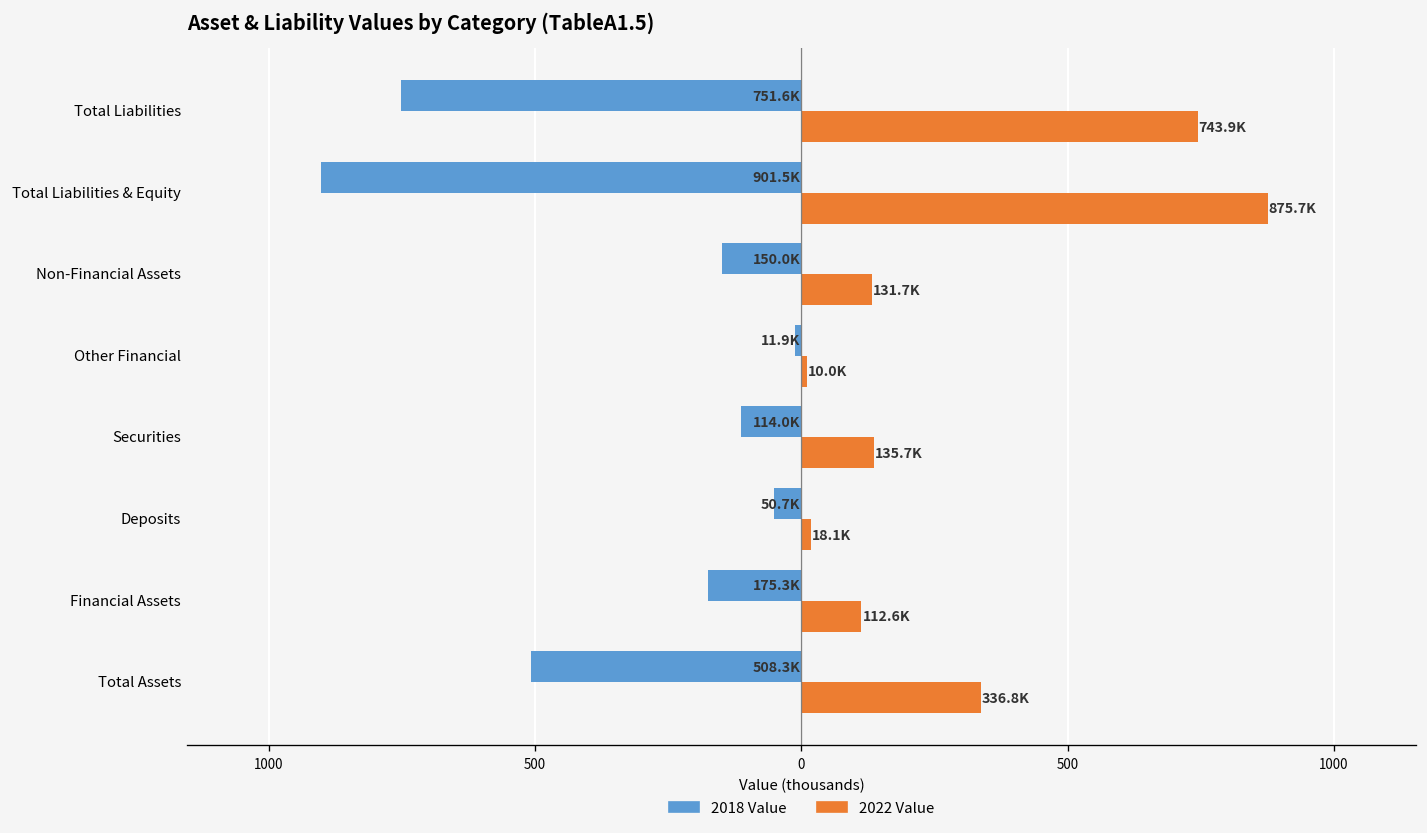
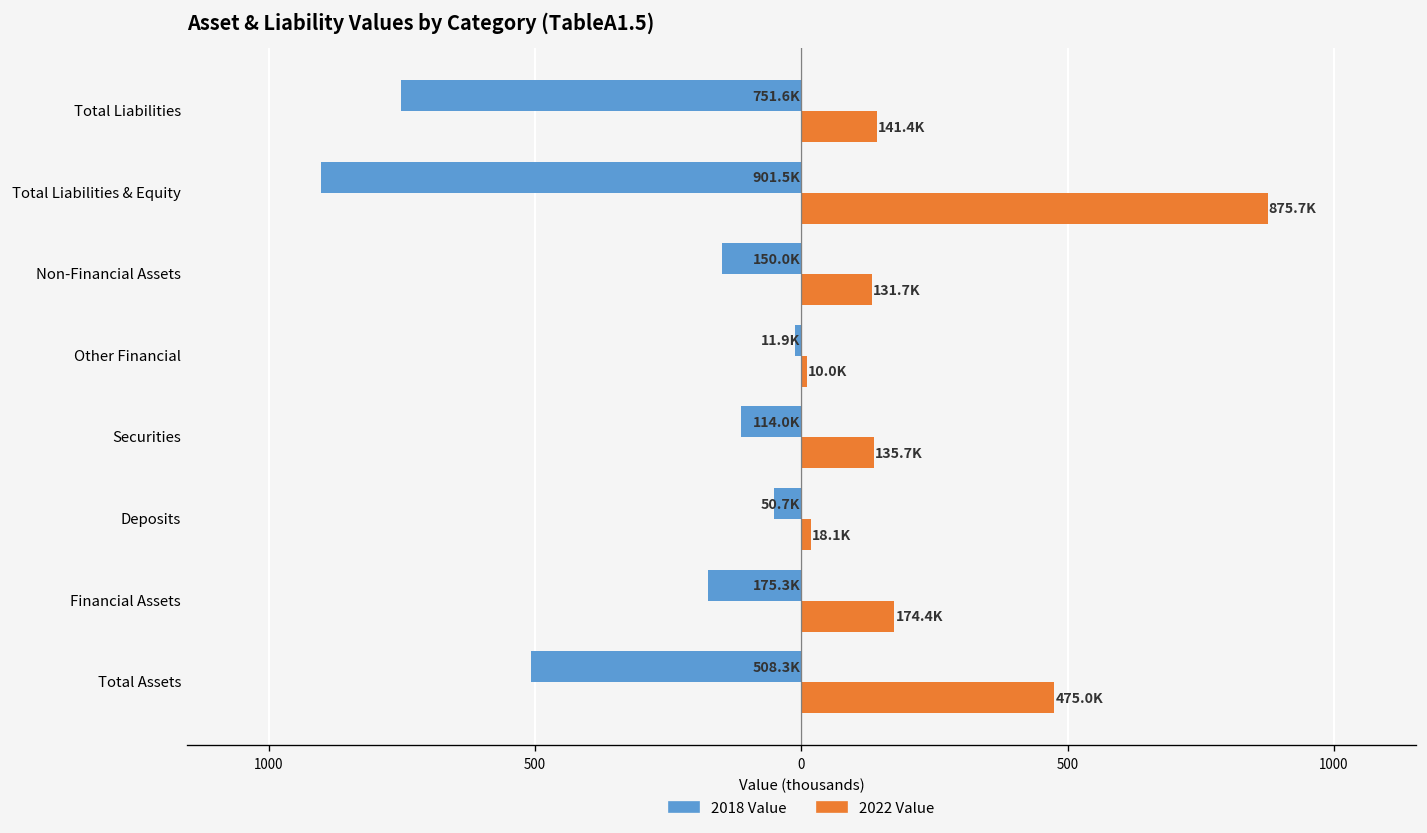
2022 Value, Total Liabilities: 743.9K -> 141.4K
2022 Value, Financial Assets: 112.6K -> 174.4K
2022 Value, Total Assets: 336.8K -> 475.0K
